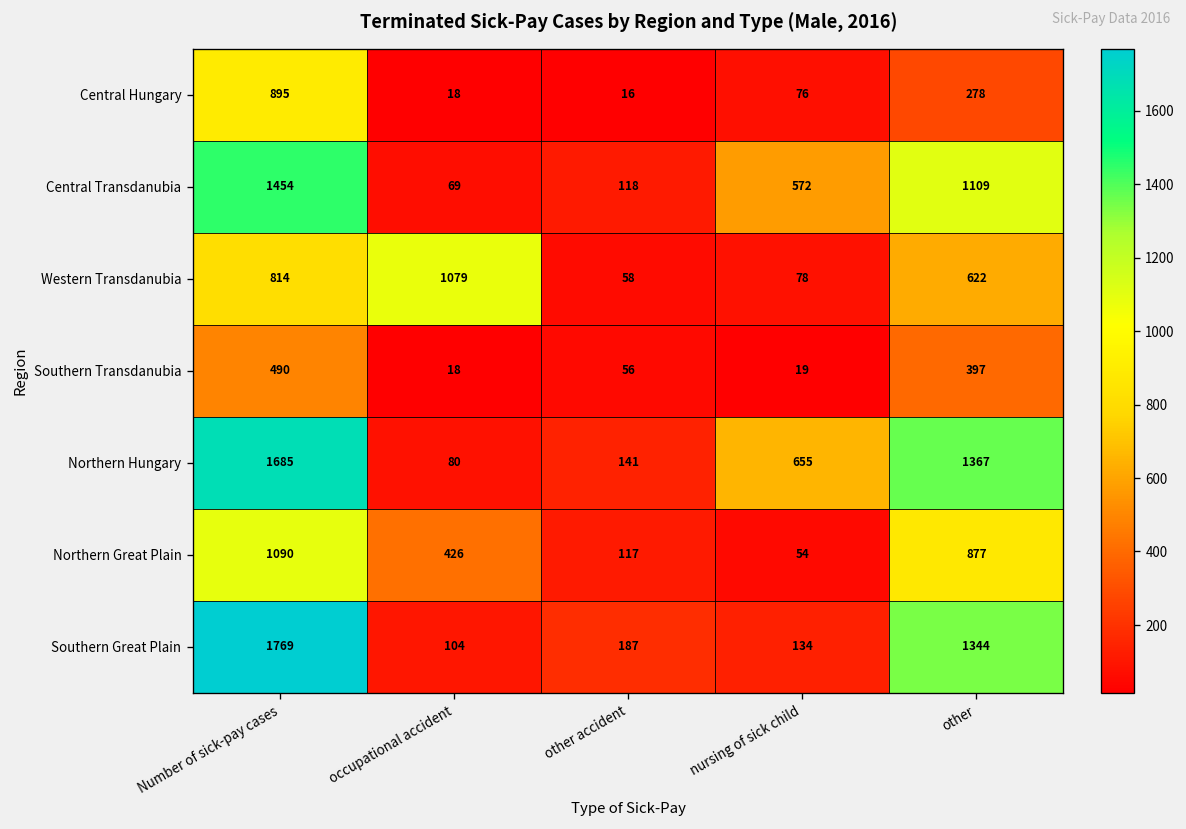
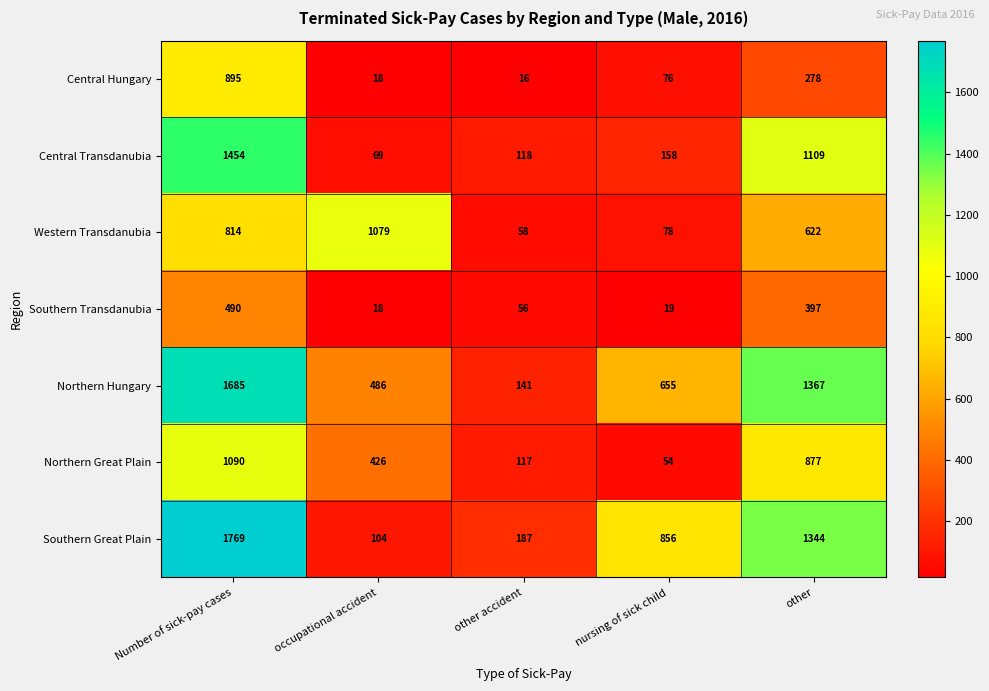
Central Transdanubia, nursing of sick child: 572 -> 158
Northern Hungary, occupational accident: 80 -> 486
Southern Great Plain, nursing of sick child: 134 -> 856
